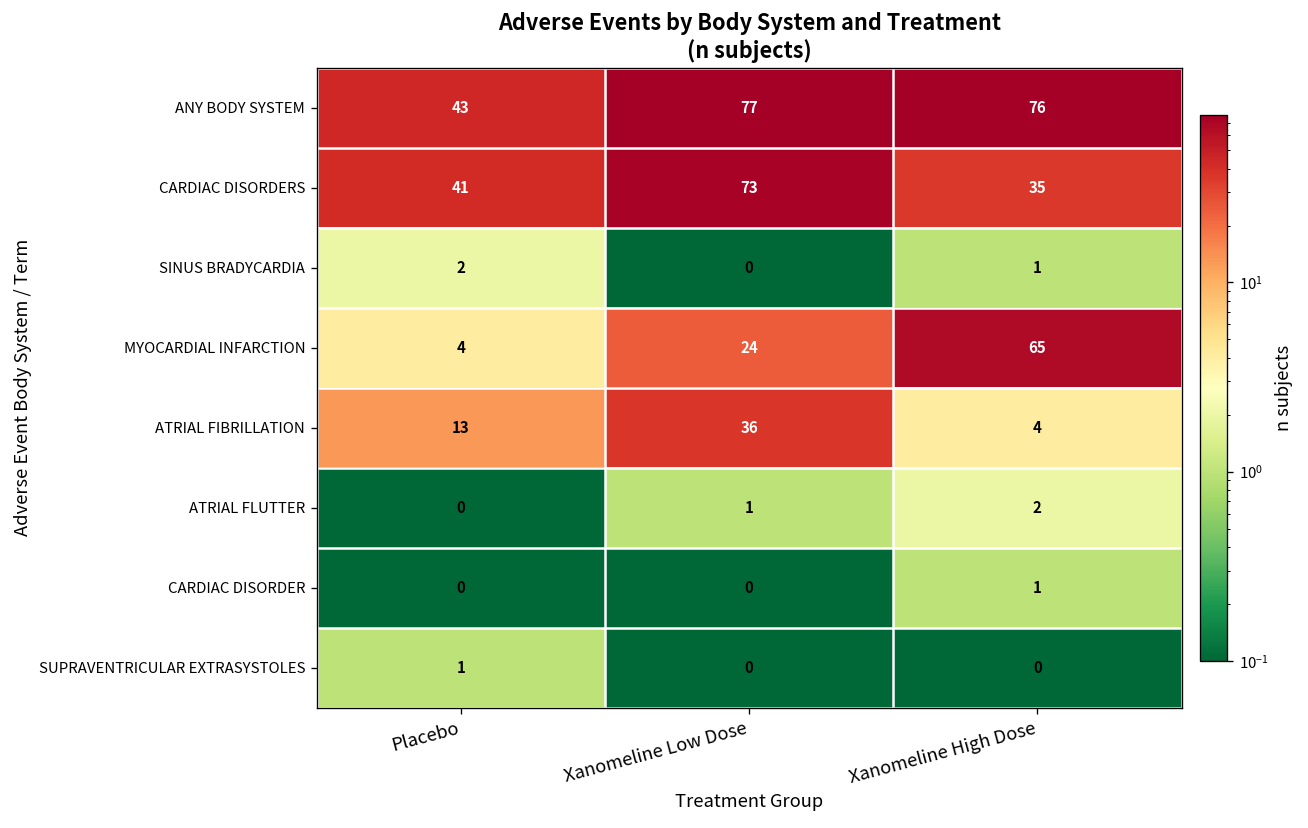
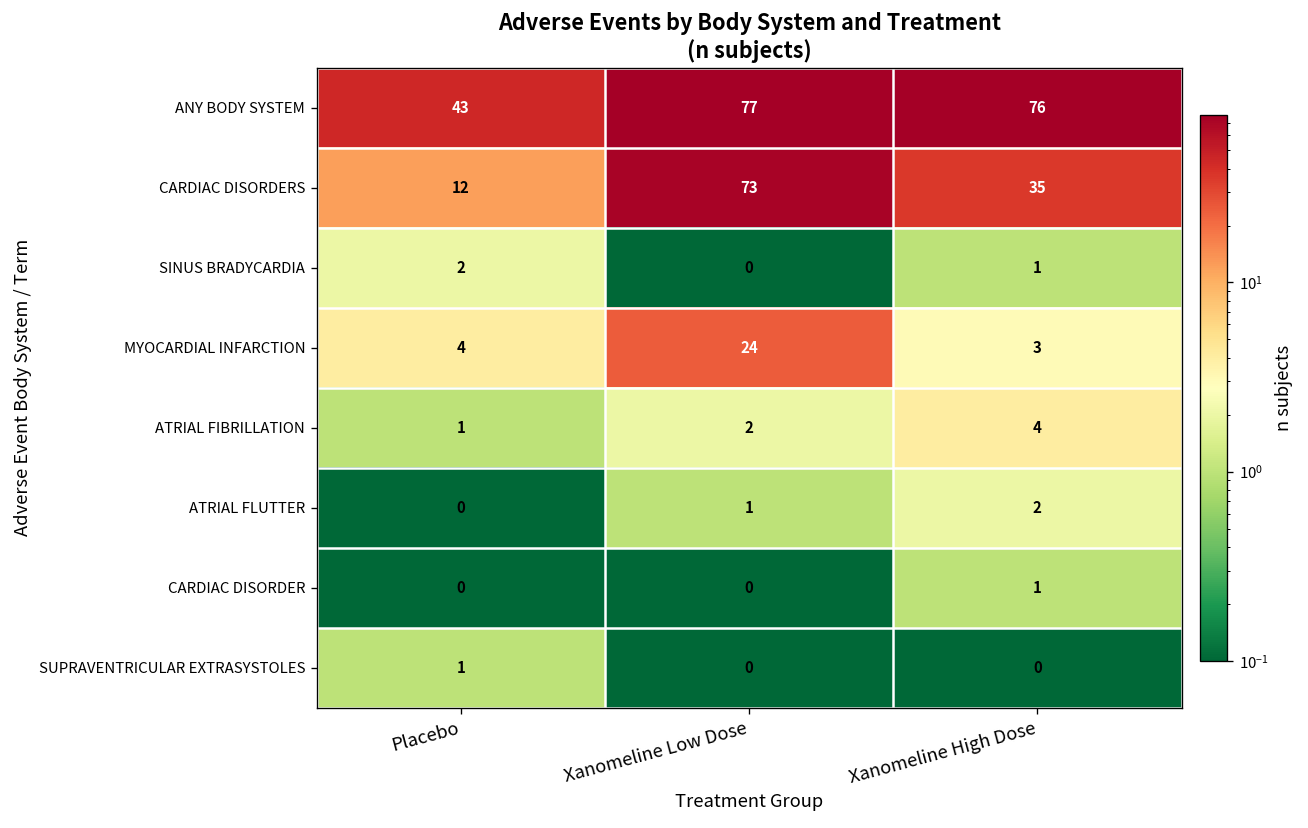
CARDIAC DISORDERS, Placebo: 41 -> 12
MYOCARDIAL INFARCTION, Xanomeline High Dose: 65 -> 3
ATRIAL FIBRILLATION, Placebo: 13 -> 1
ATRIAL FIBRILLATION, Xanomeline Low Dose: 36 -> 2
